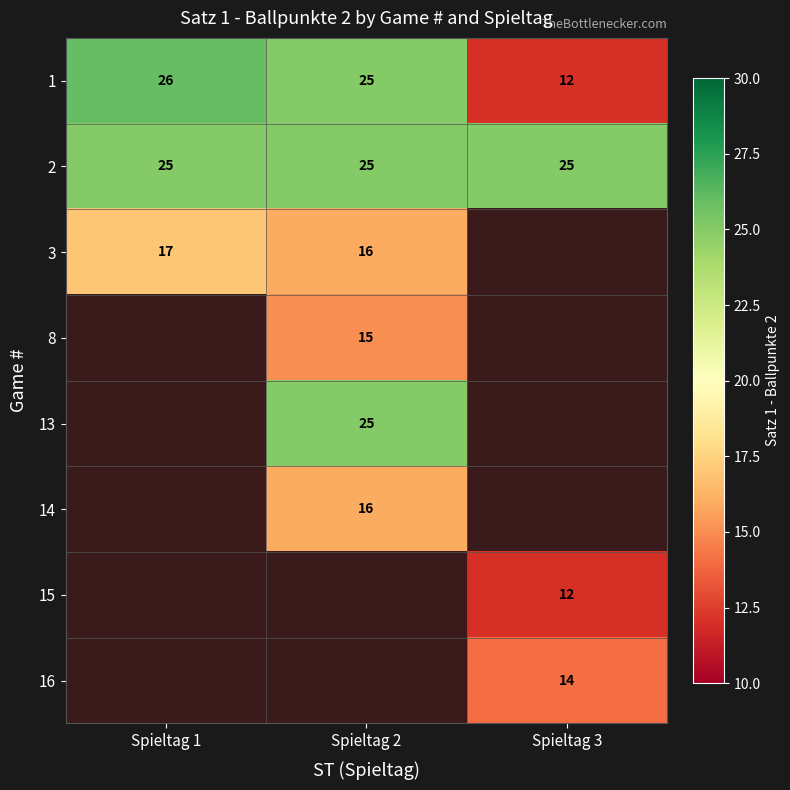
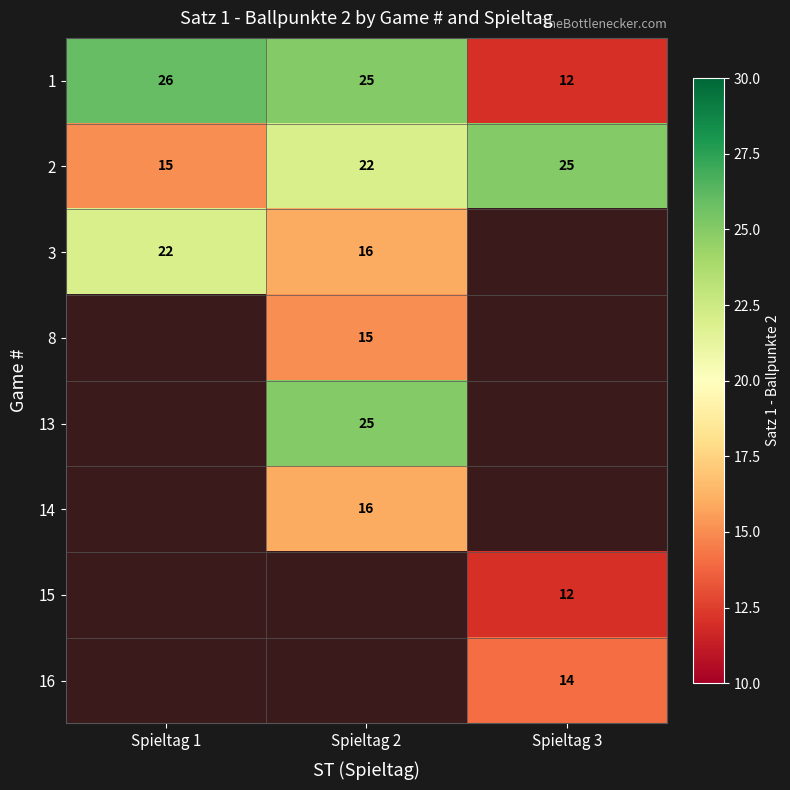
2, Spieltag 1: 25 -> 15
2, Spieltag 2: 25 -> 22
3, Spieltag 1: 17 -> 22
